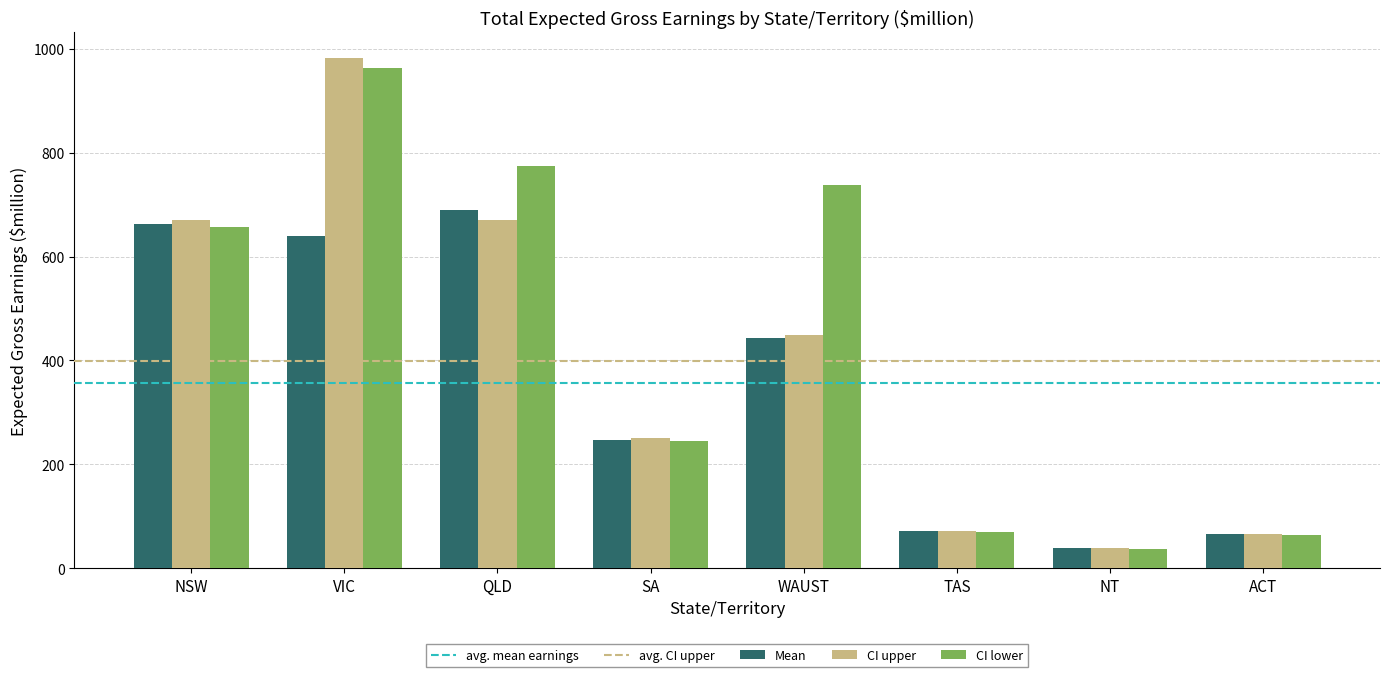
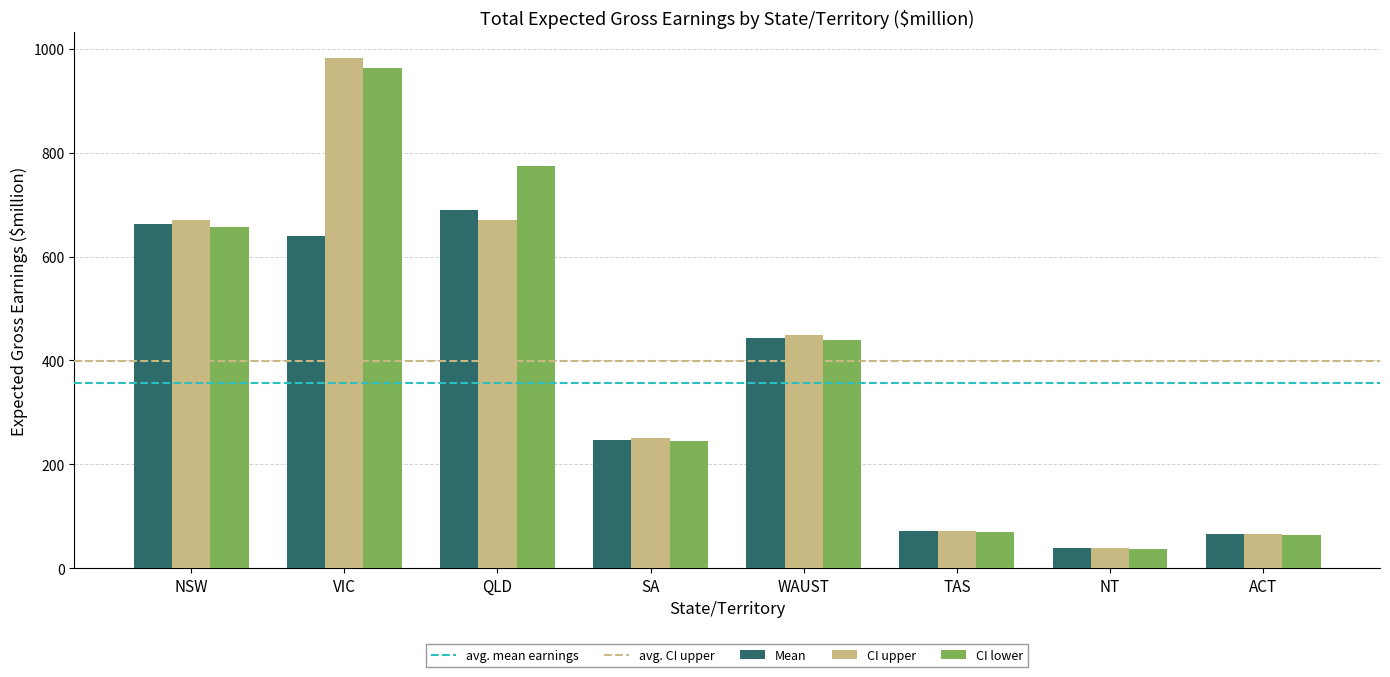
CI lower, WAUST: 740 -> 440
